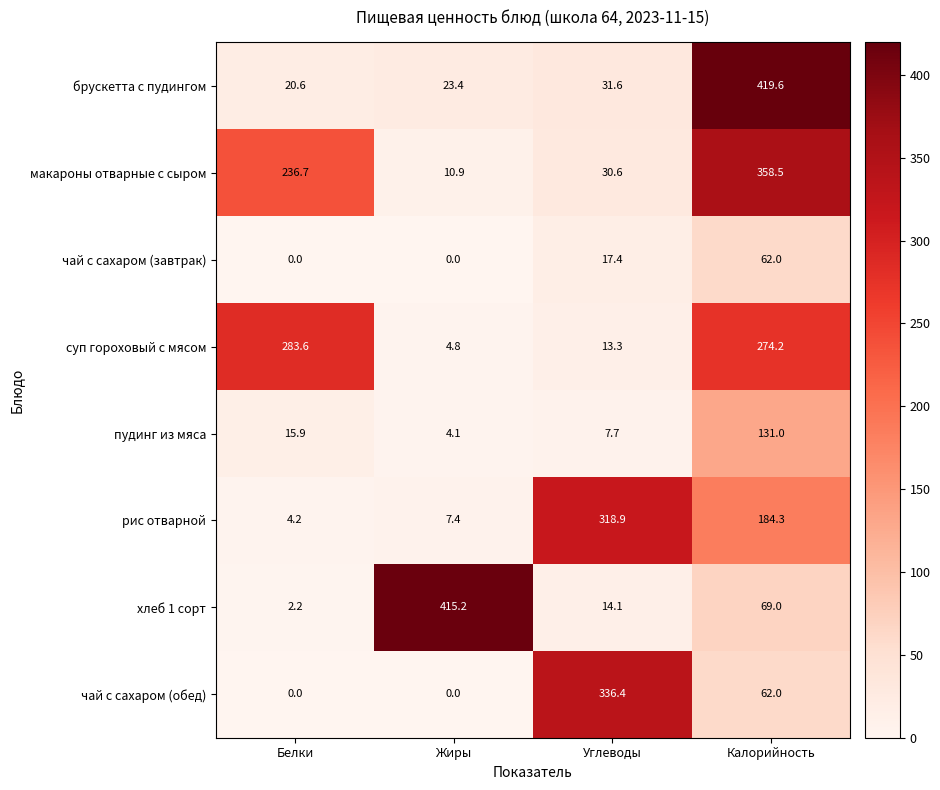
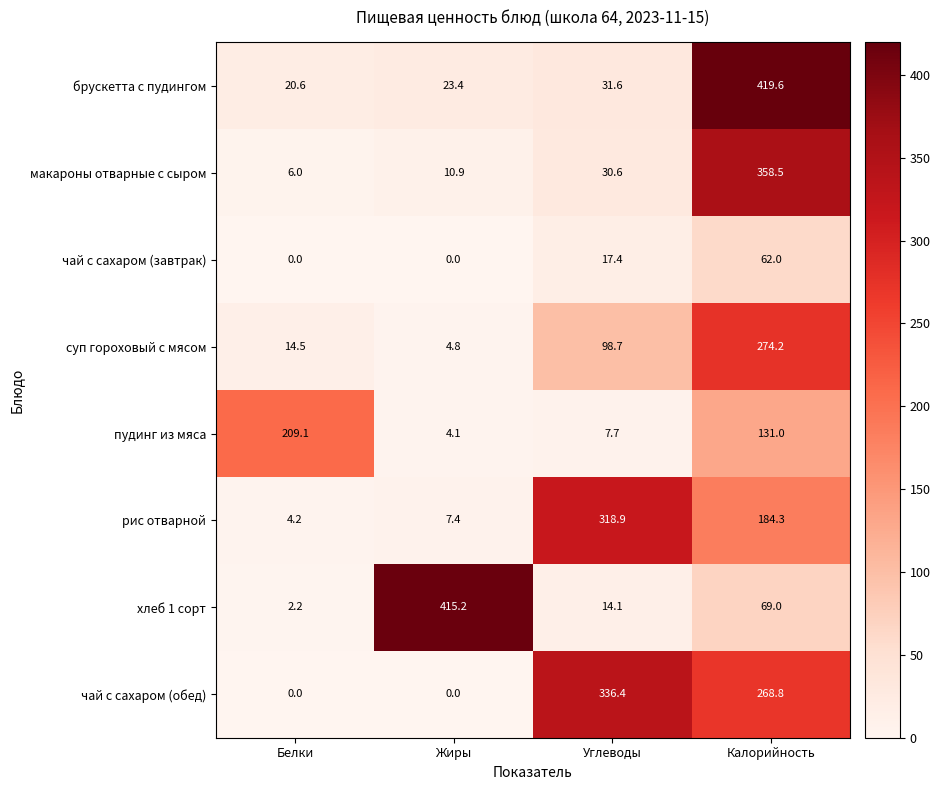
макароны отварные с сыром, Белки: 236.7 -> 6.0
суп гороховый с мясом, Белки: 283.6 -> 14.5
суп гороховый с мясом, Углеводы: 13.3 -> 98.7
пудинг из мяса, Белки: 15.9 -> 209.1
чай с сахаром (обед), Калорийность: 62.0 -> 268.8
